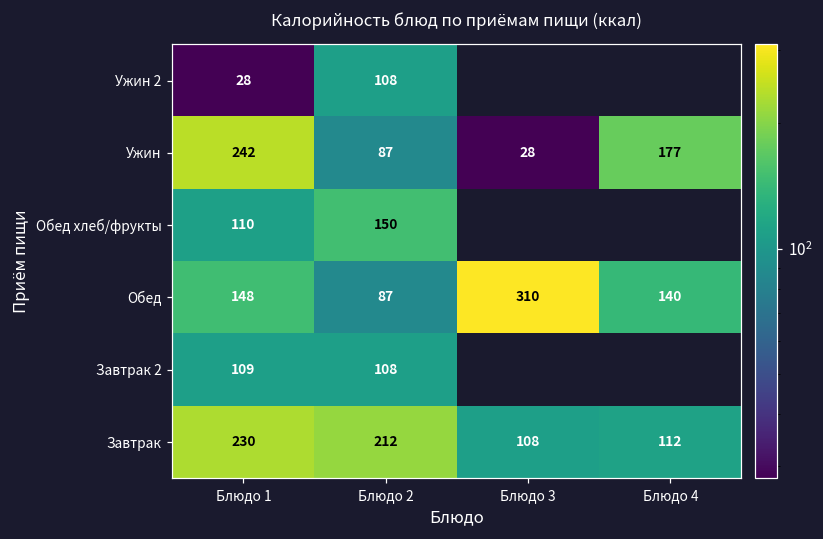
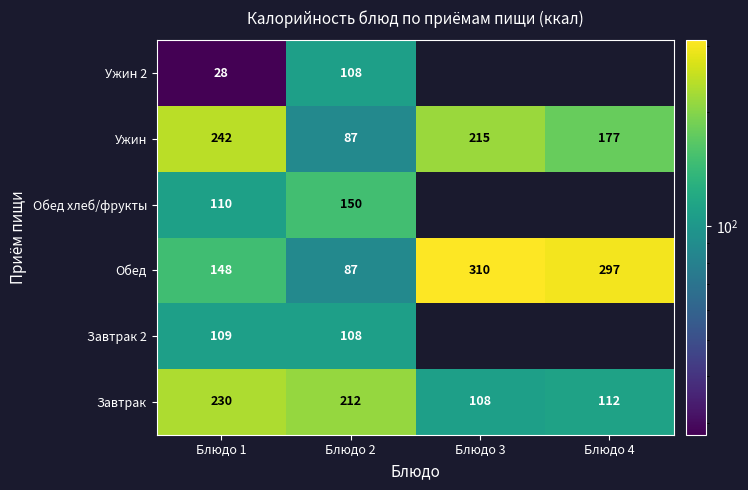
Ужин, Блюдо 3: 28 -> 215
Обед, Блюдо 4: 140 -> 297
